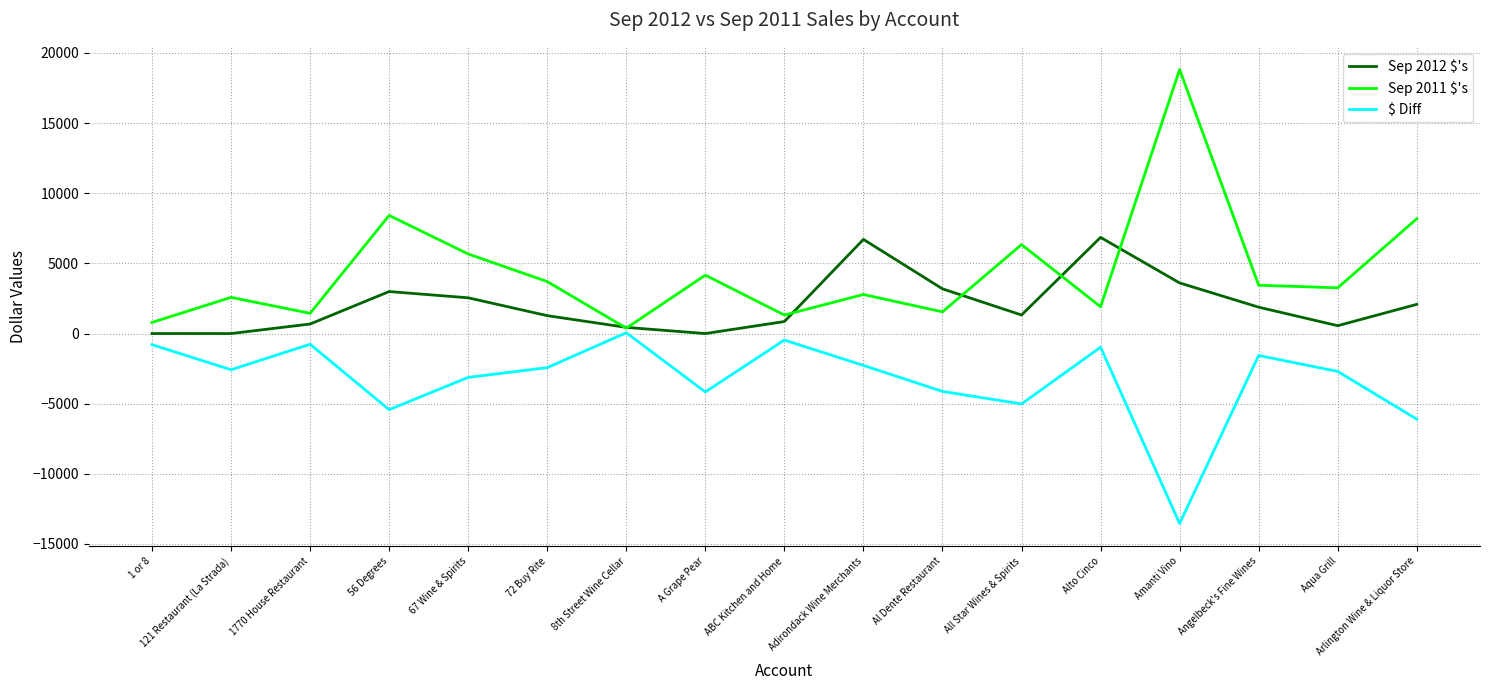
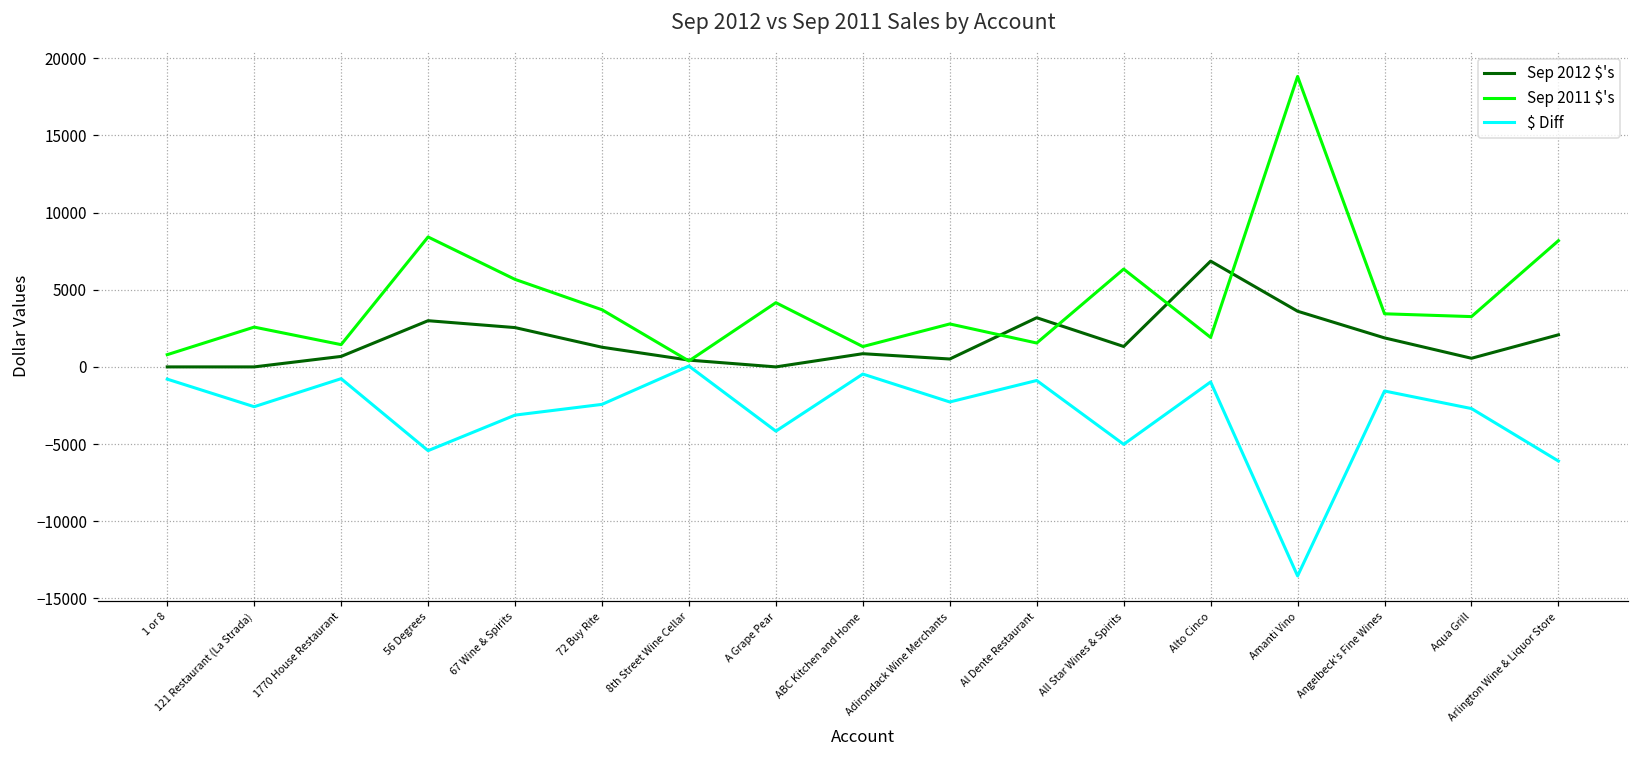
Sep 2012 $'s, Adirondack Wine Merchants: 6700 -> 500
$ Diff, Al Dente Restaurant: -4100 -> -900
